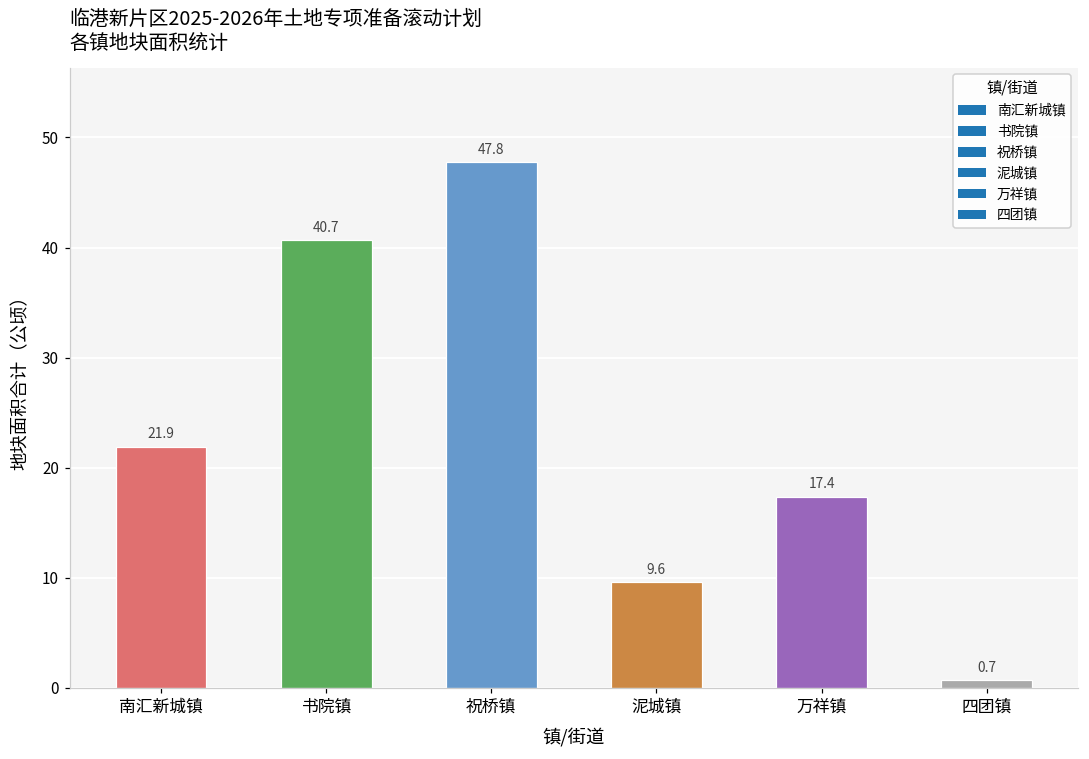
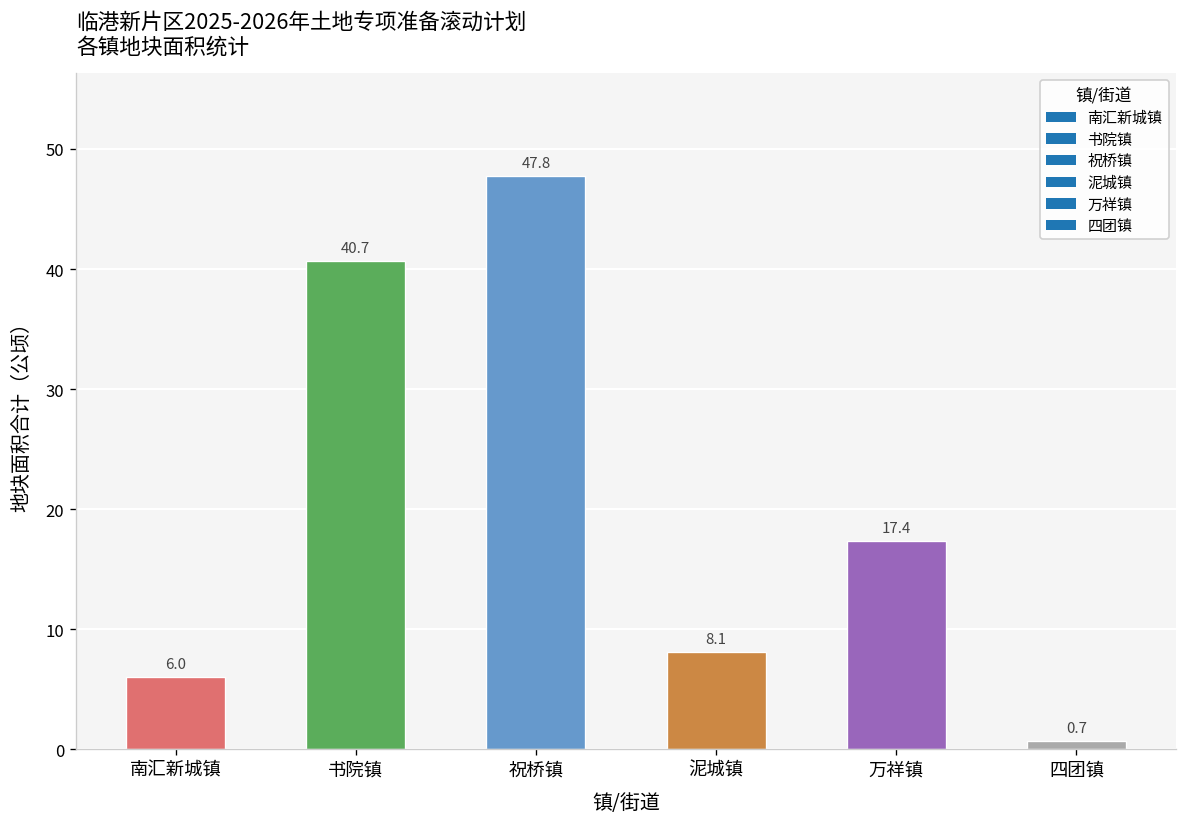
南汇新城镇: 21.9 -> 6.0
泥城镇: 9.6 -> 8.1
